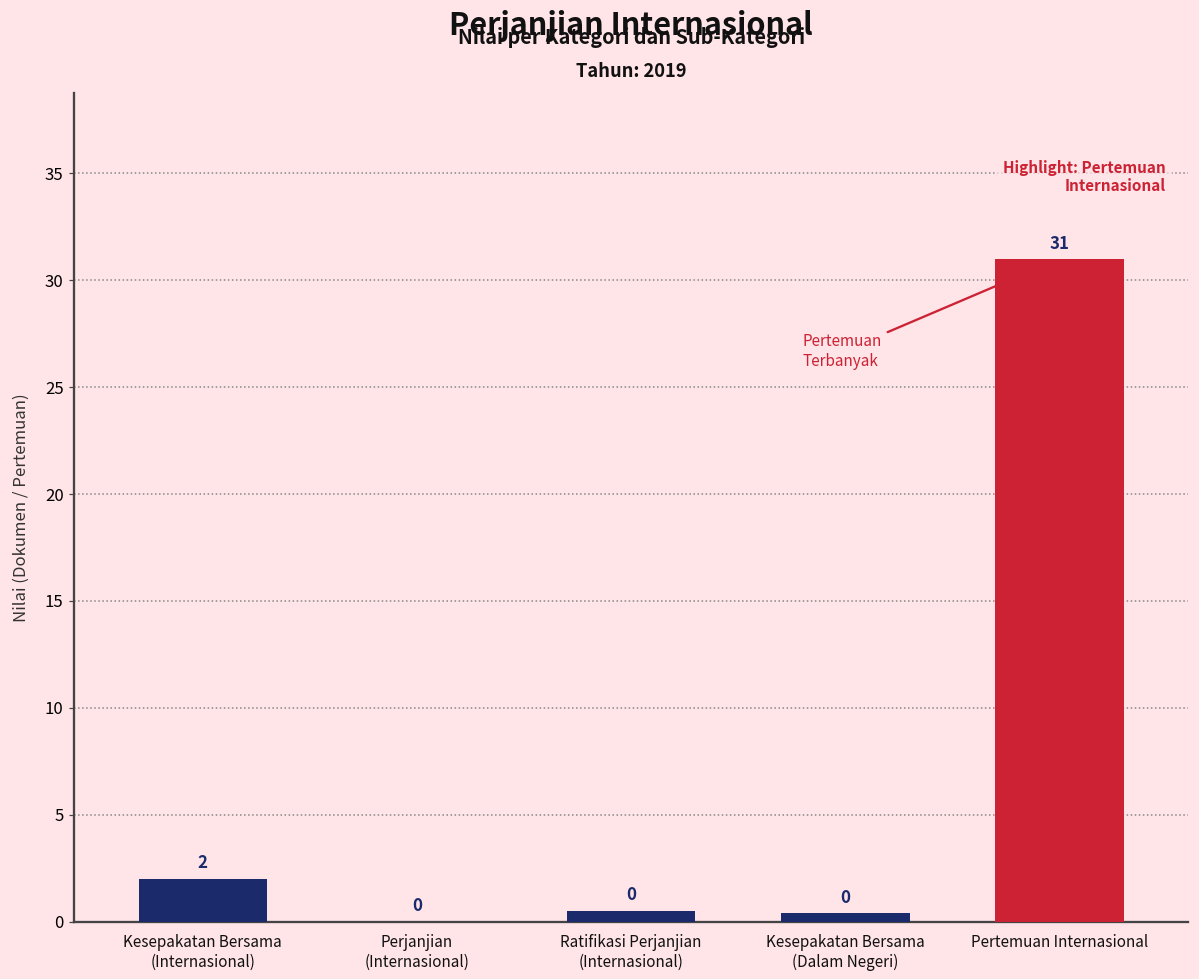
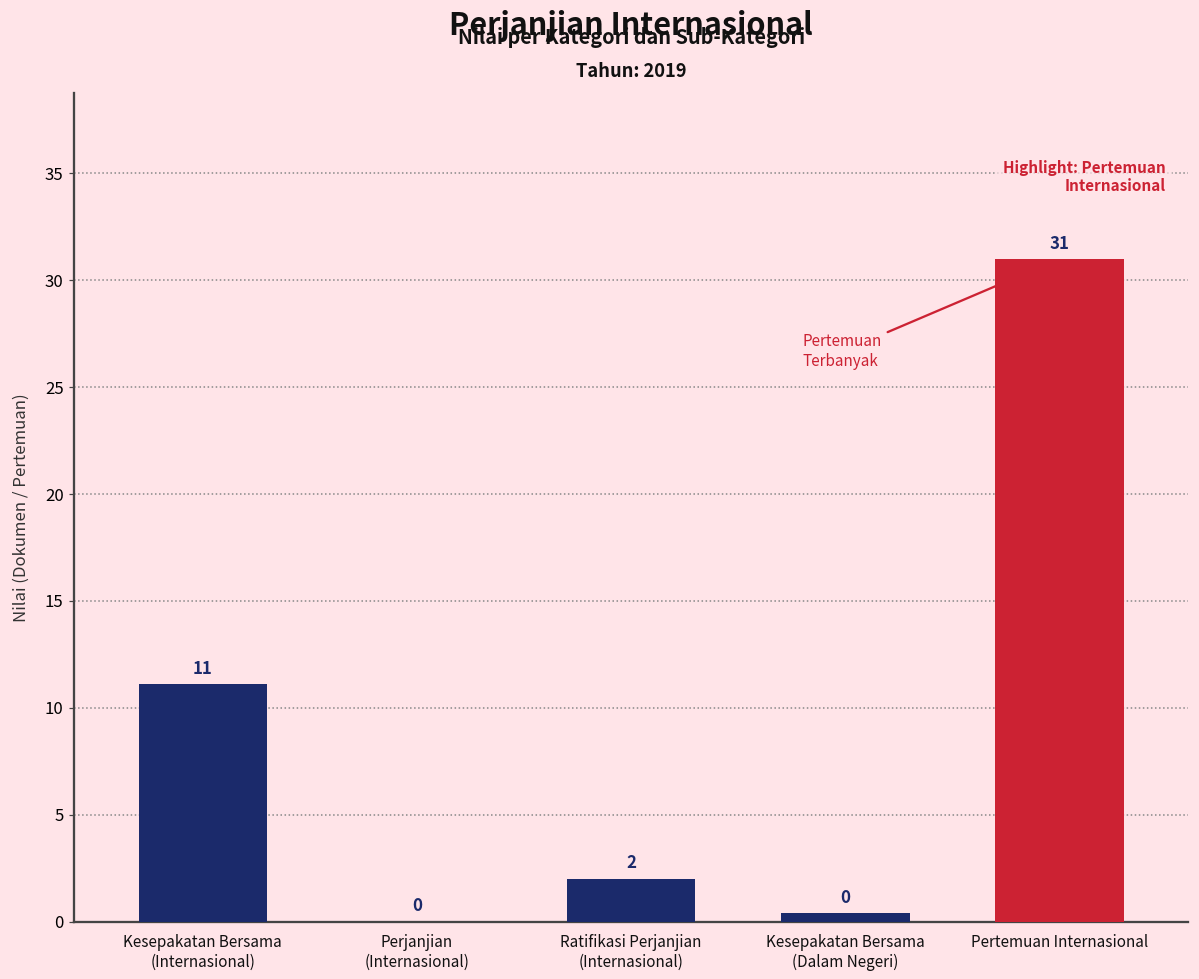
Kesepakatan Bersama (Internasional): 2 -> 11
Ratifikasi Perjanjian (Internasional): 0 -> 2
